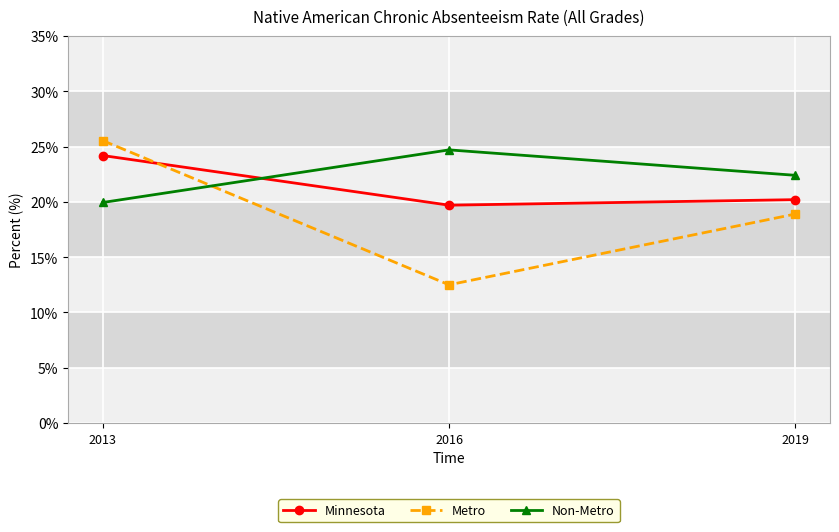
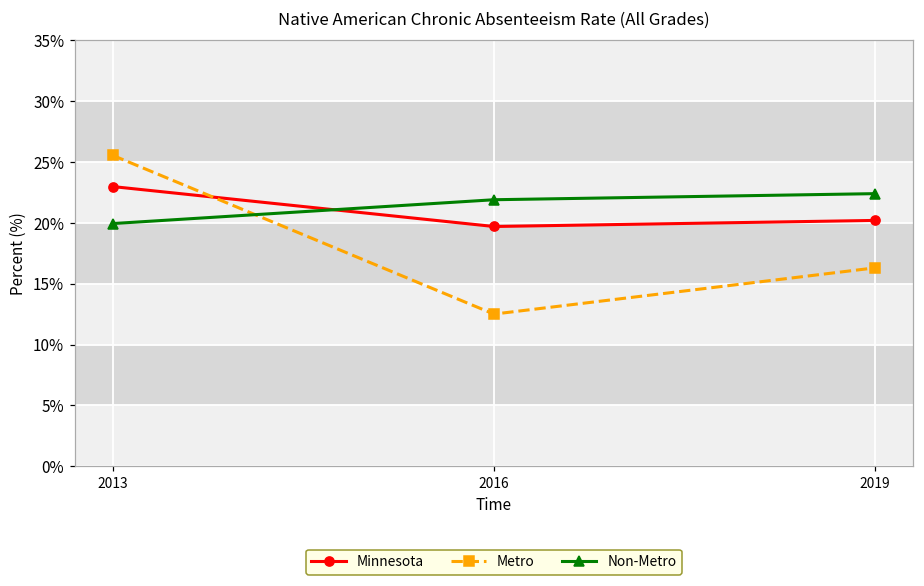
Minnesota, 2013: 24.2% -> 23.0%
Non-Metro, 2016: 24.7% -> 21.9%
Metro, 2019: 18.9% -> 16.3%
